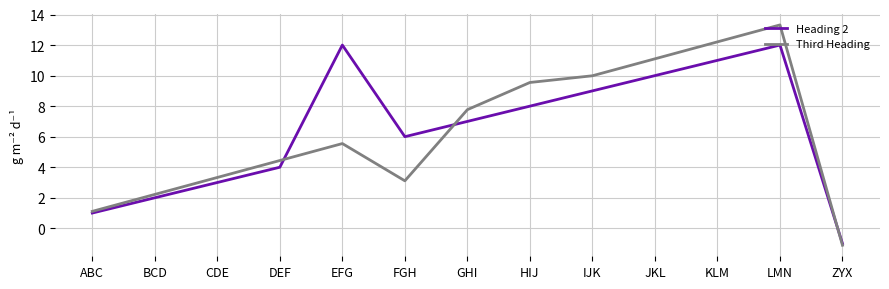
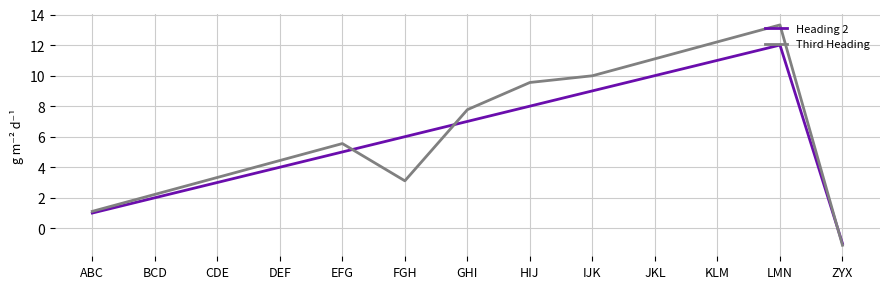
Heading 2, EFG: 12 -> 5
